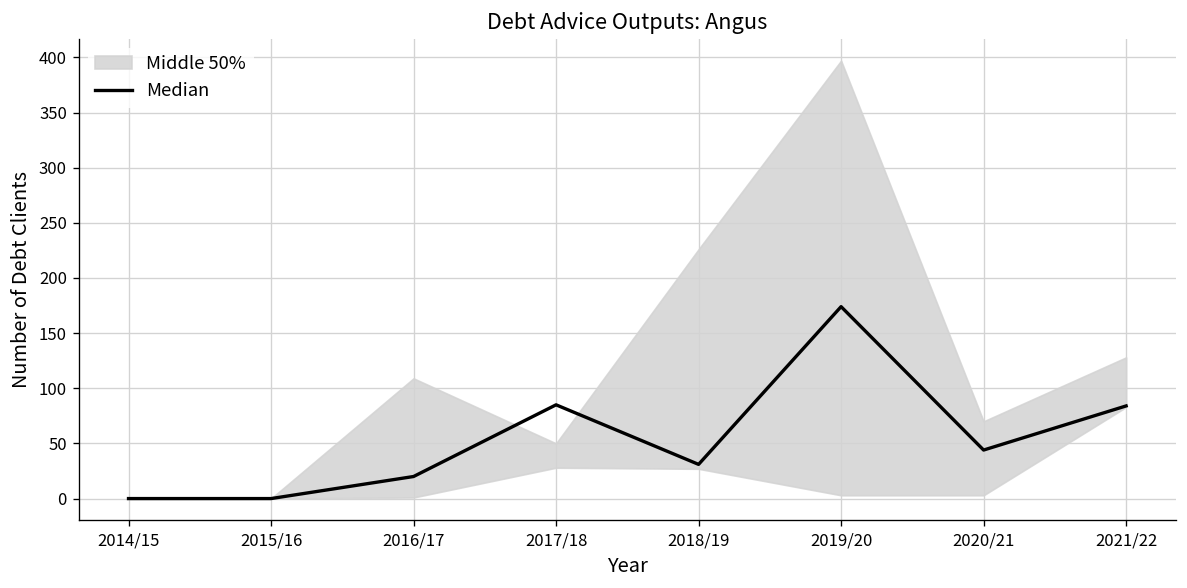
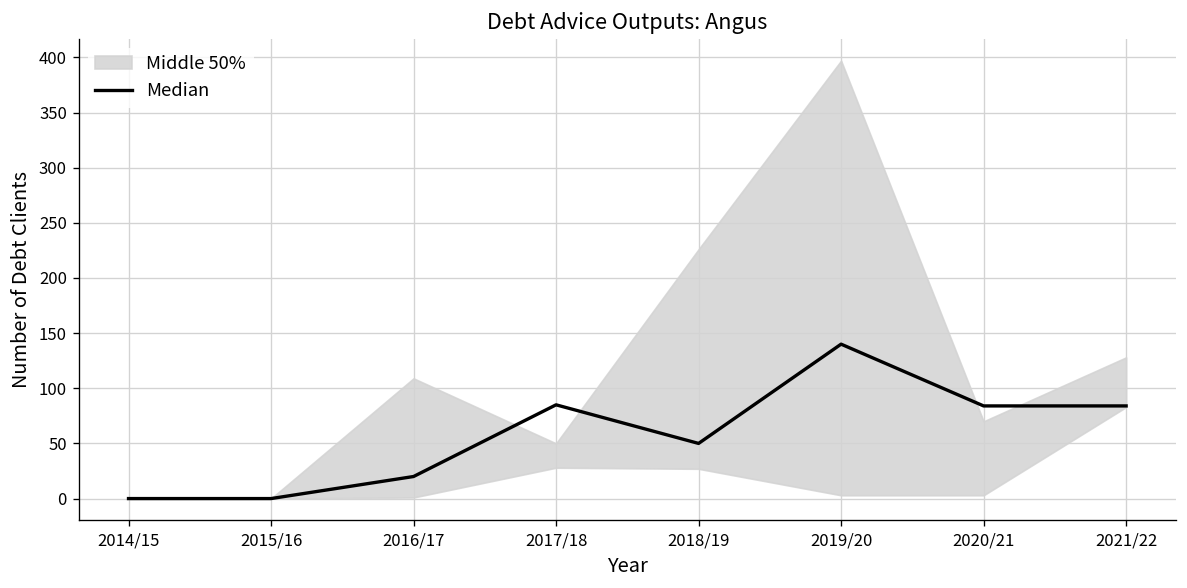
Median, 2018/19: 30 -> 50
Median, 2019/20: 170 -> 140
Median, 2020/21: 40 -> 80
